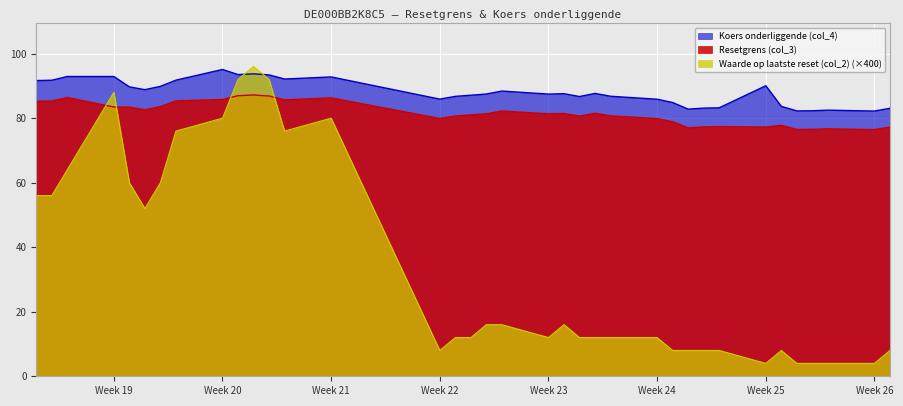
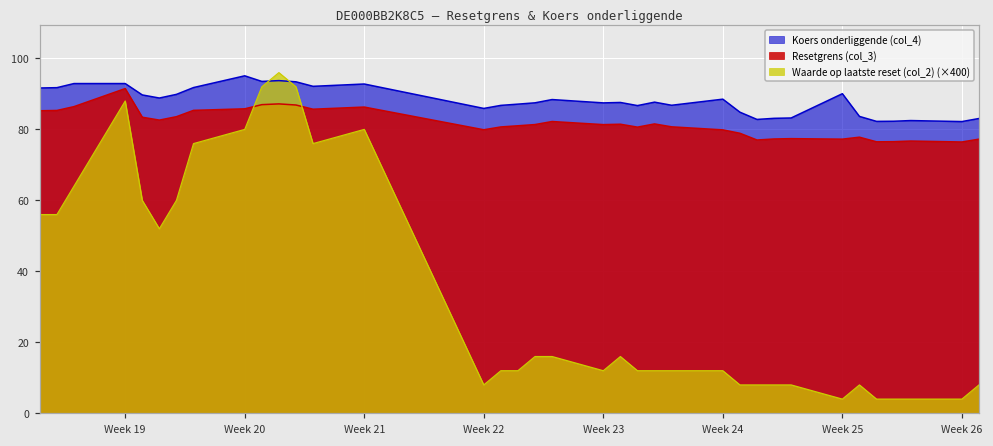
Resetgrens (col_3), Week 19: 83 -> 92
Koers onderliggende (col_4), Week 24: 86 -> 89
